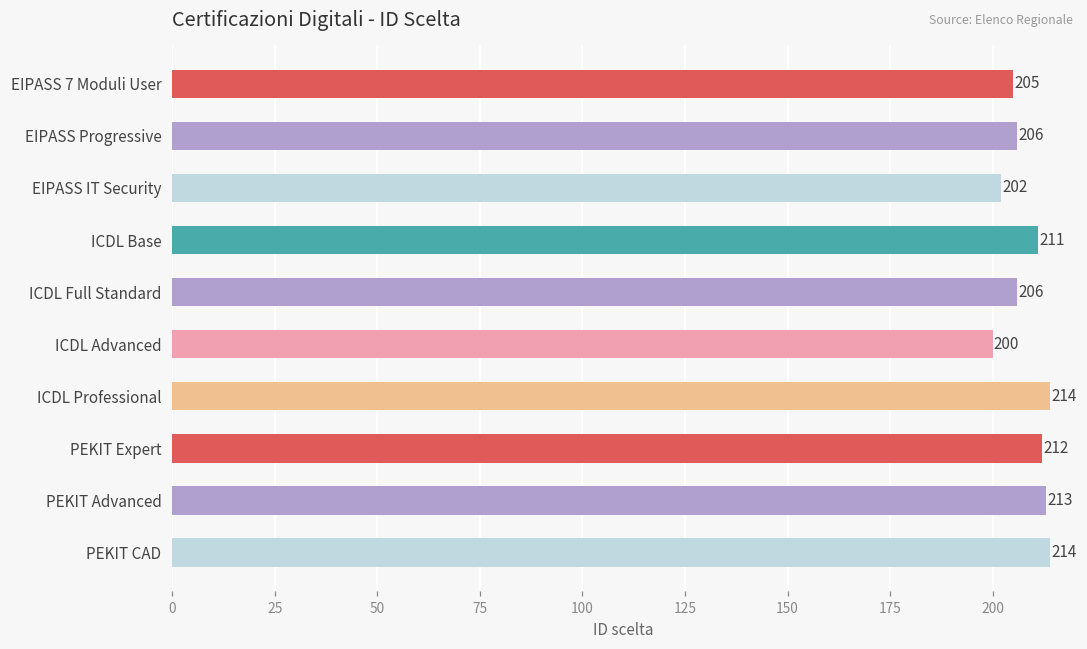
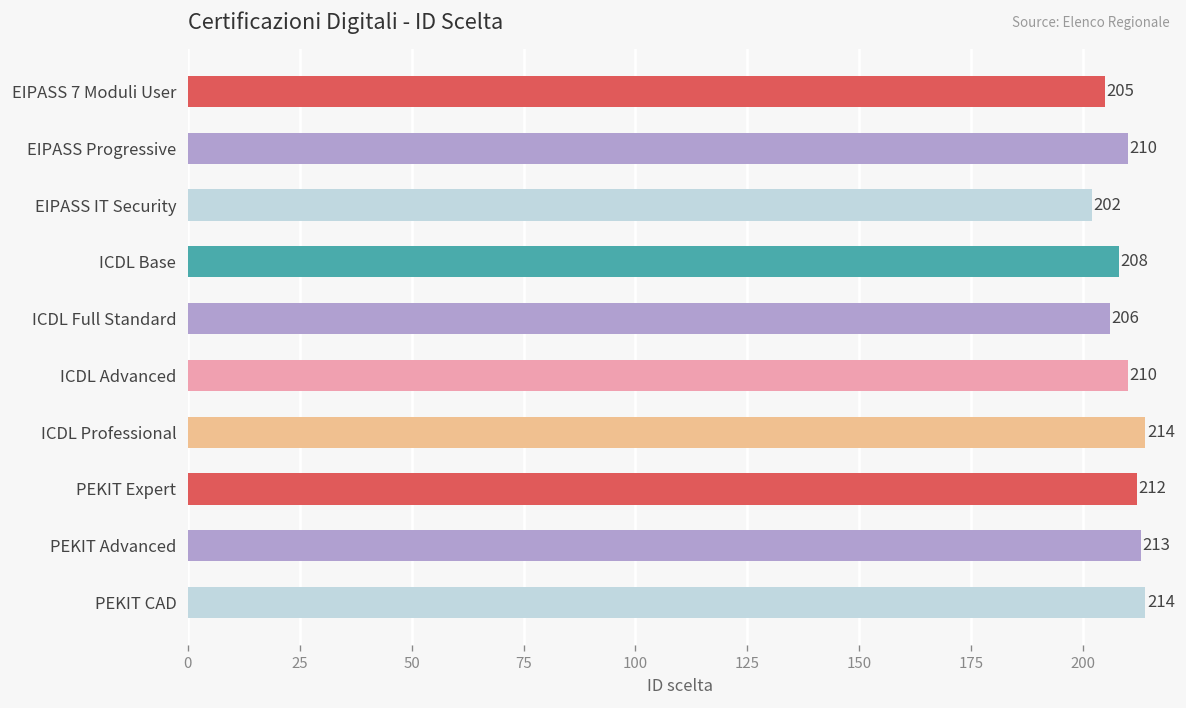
EIPASS Progressive: 206 -> 210
ICDL Base: 211 -> 208
ICDL Advanced: 200 -> 210
